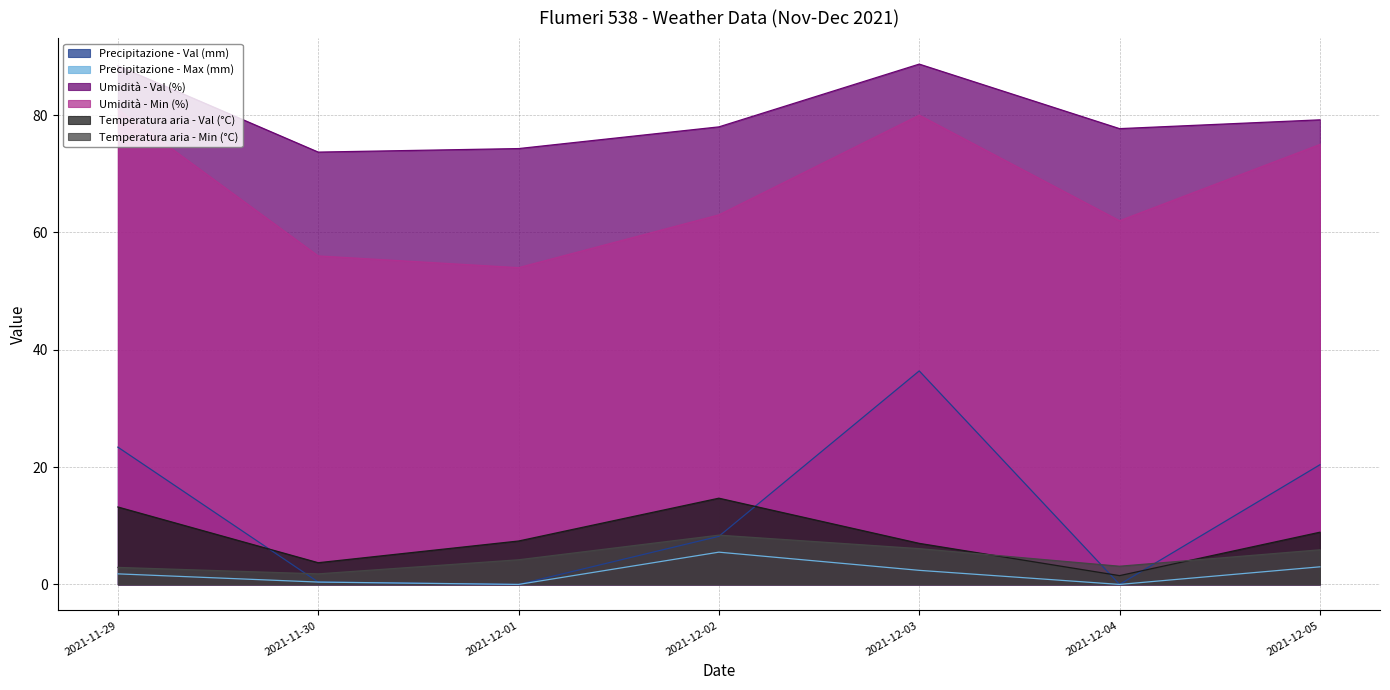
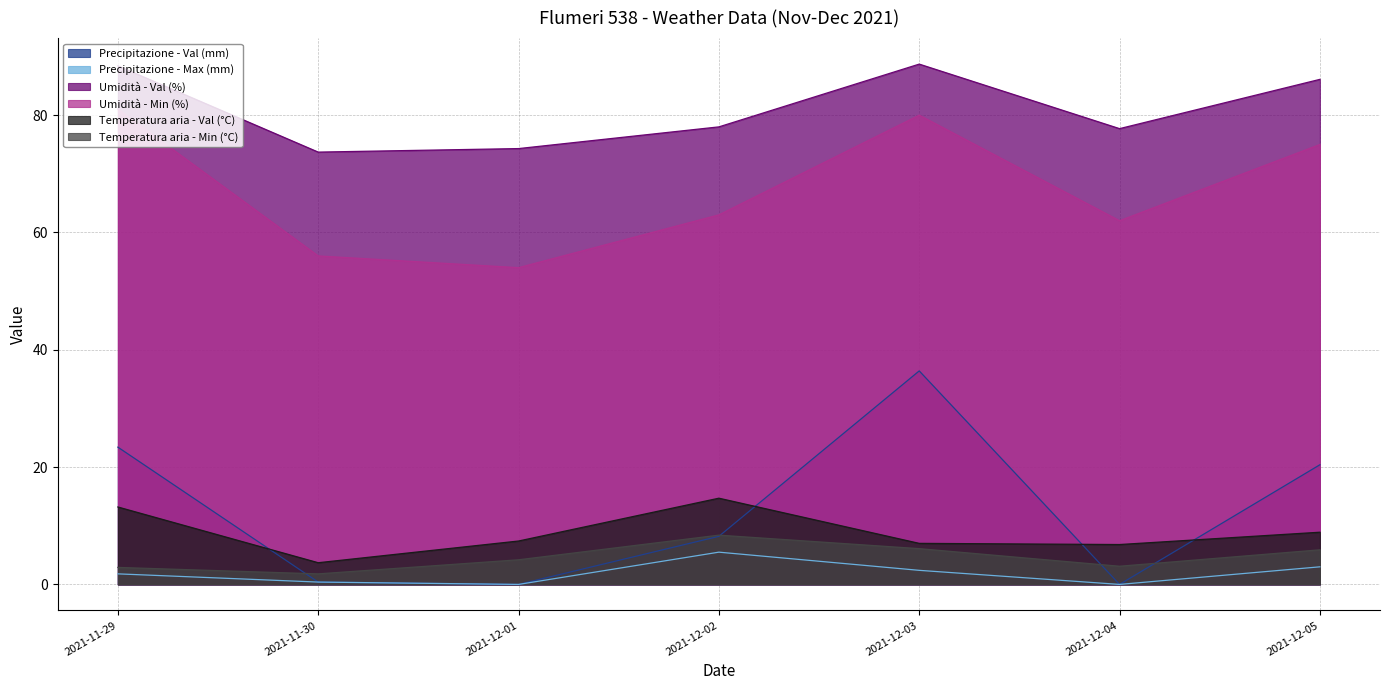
Temperatura aria - Val (°C), 2021-12-04: 2 -> 7
Umidità - Val (%), 2021-12-05: 79 -> 86
